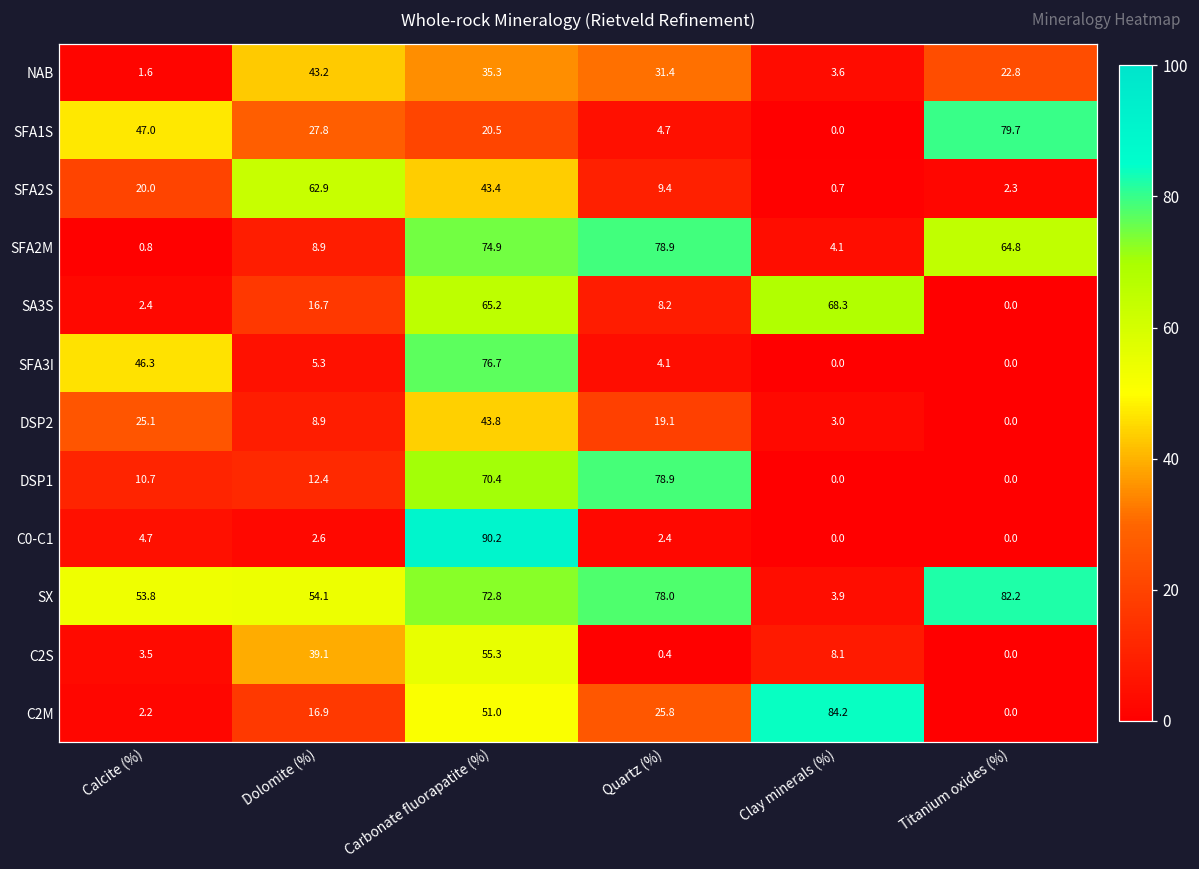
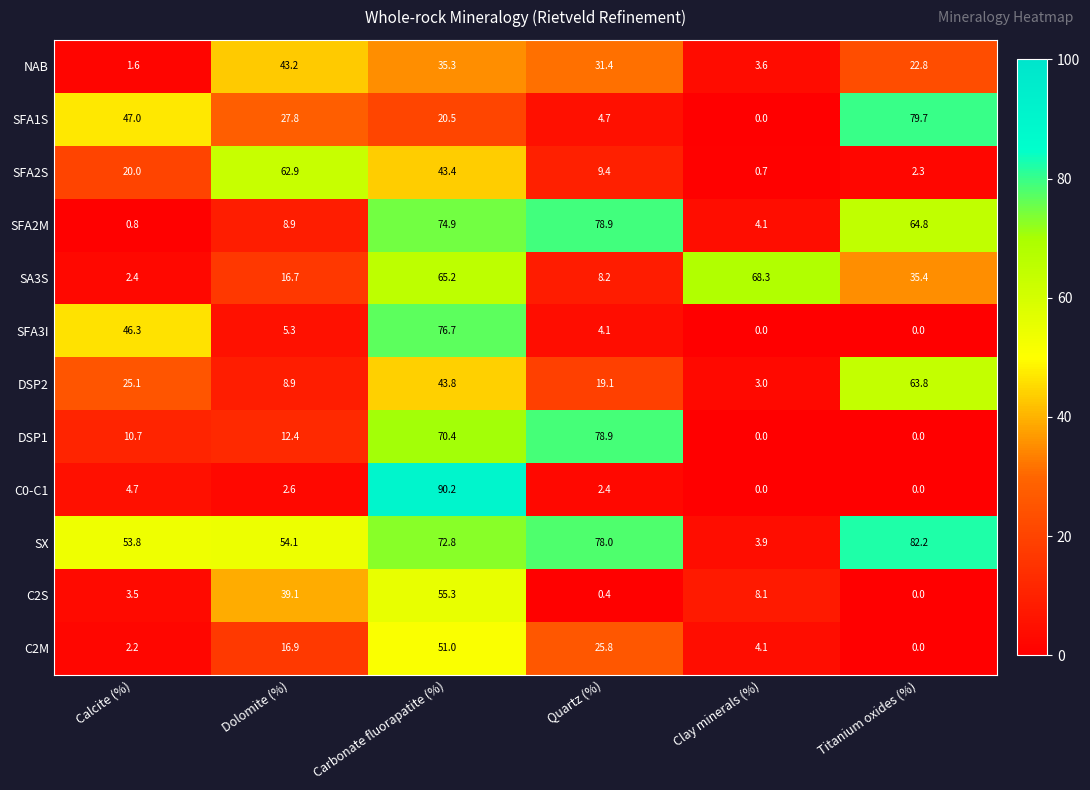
SA3S, Titanium oxides (%): 0.0 -> 35.4
DSP2, Titanium oxides (%): 0.0 -> 63.8
C2M, Clay minerals (%): 84.2 -> 4.1
